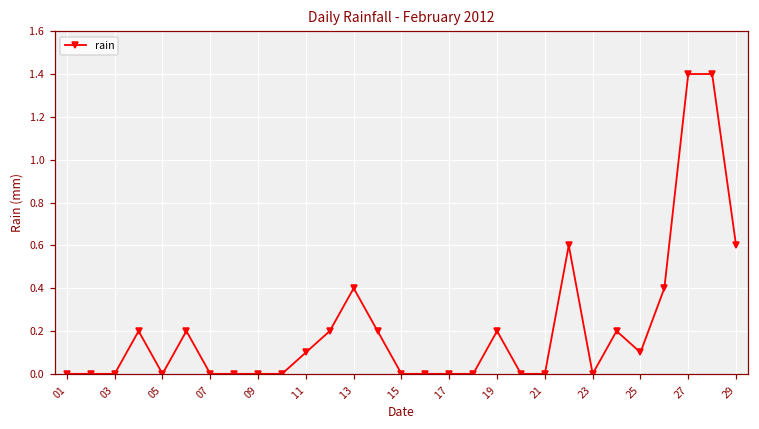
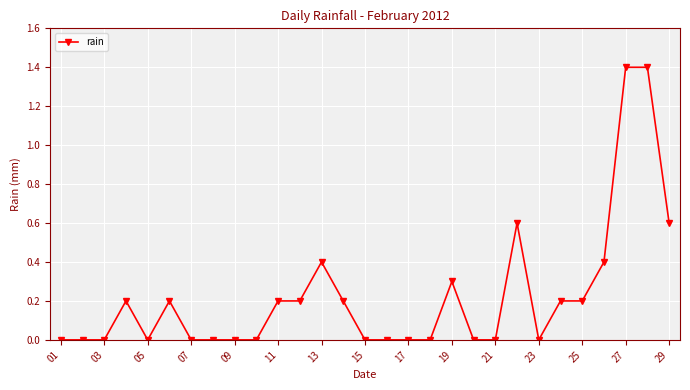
11: 0.1 -> 0.2
19: 0.2 -> 0.3
25: 0.1 -> 0.2
